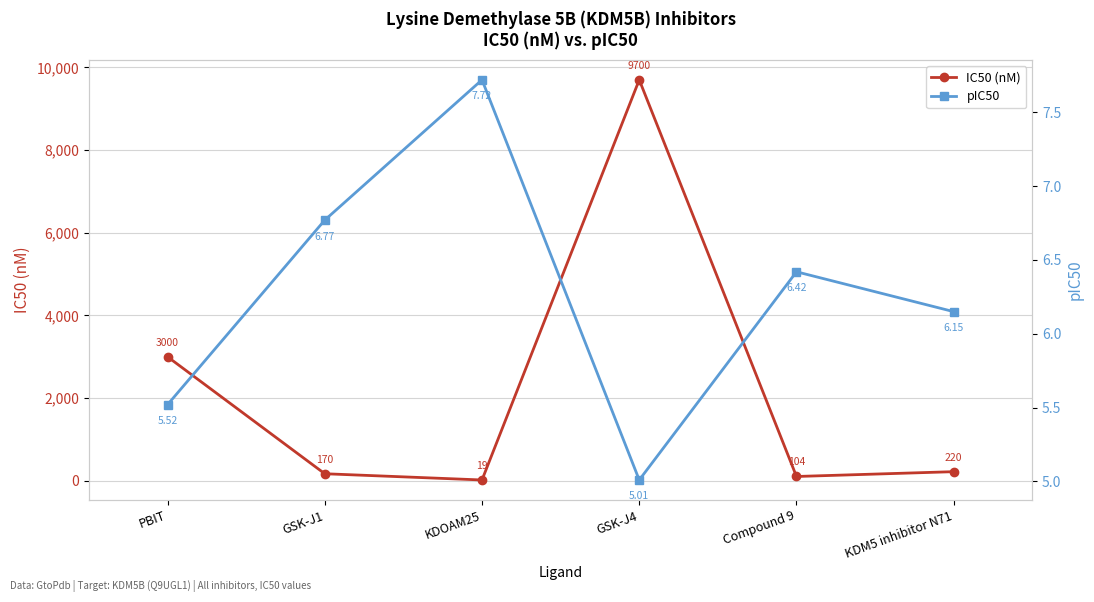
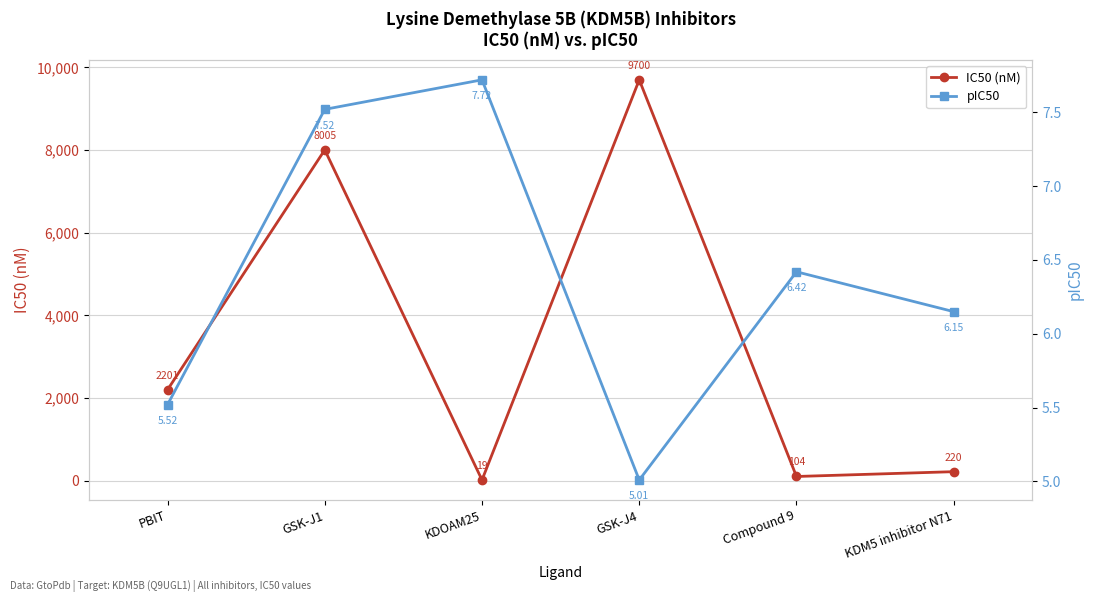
IC50 (nM), PBIT: 3000 -> 2201
IC50 (nM), GSK-J1: 170 -> 8005
pIC50, GSK-J1: 6.77 -> 7.52
